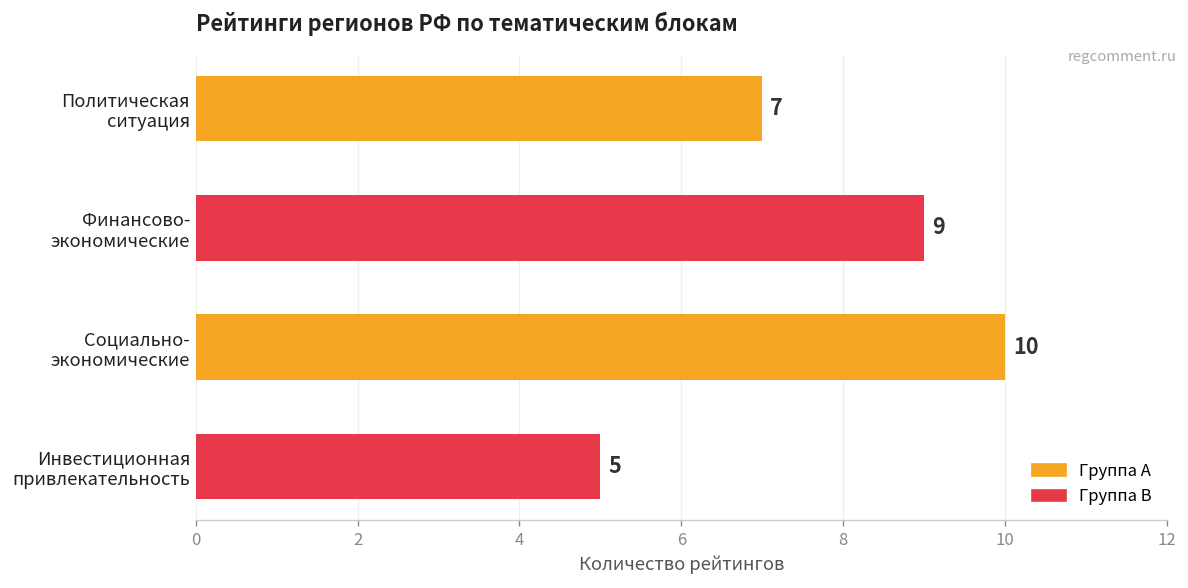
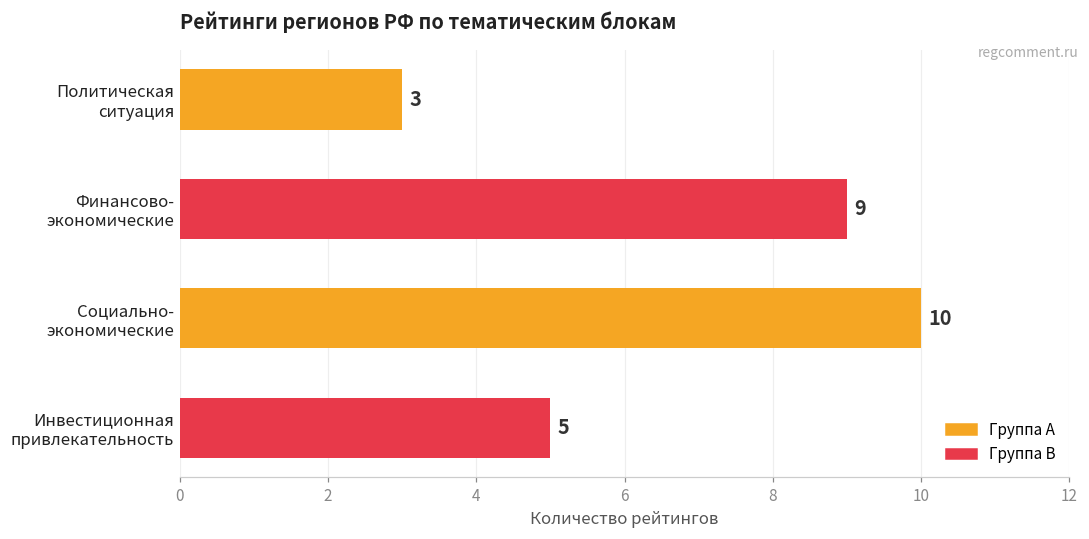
Политическая ситуация: 7 -> 3
